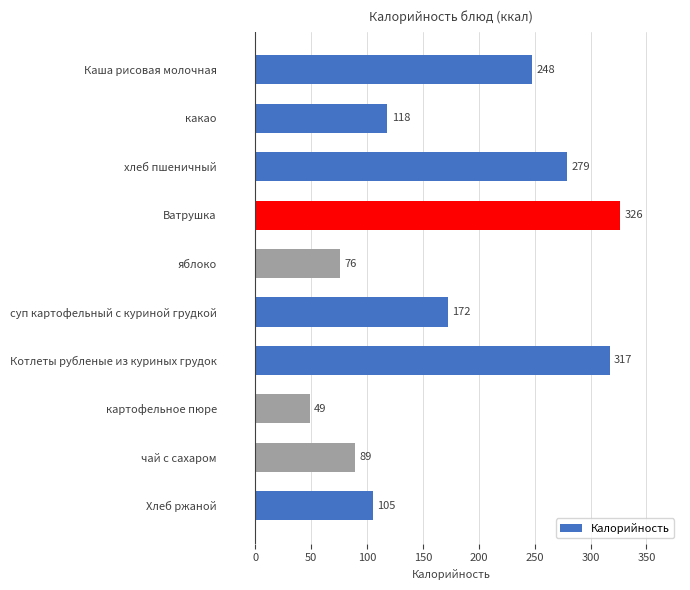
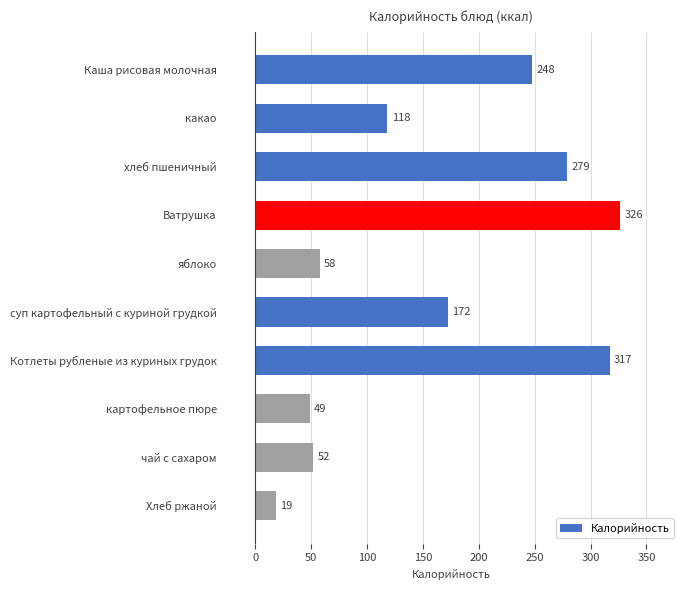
яблоко: 76 -> 58
чай с сахаром: 89 -> 52
Хлеб ржаной: 105 -> 19
